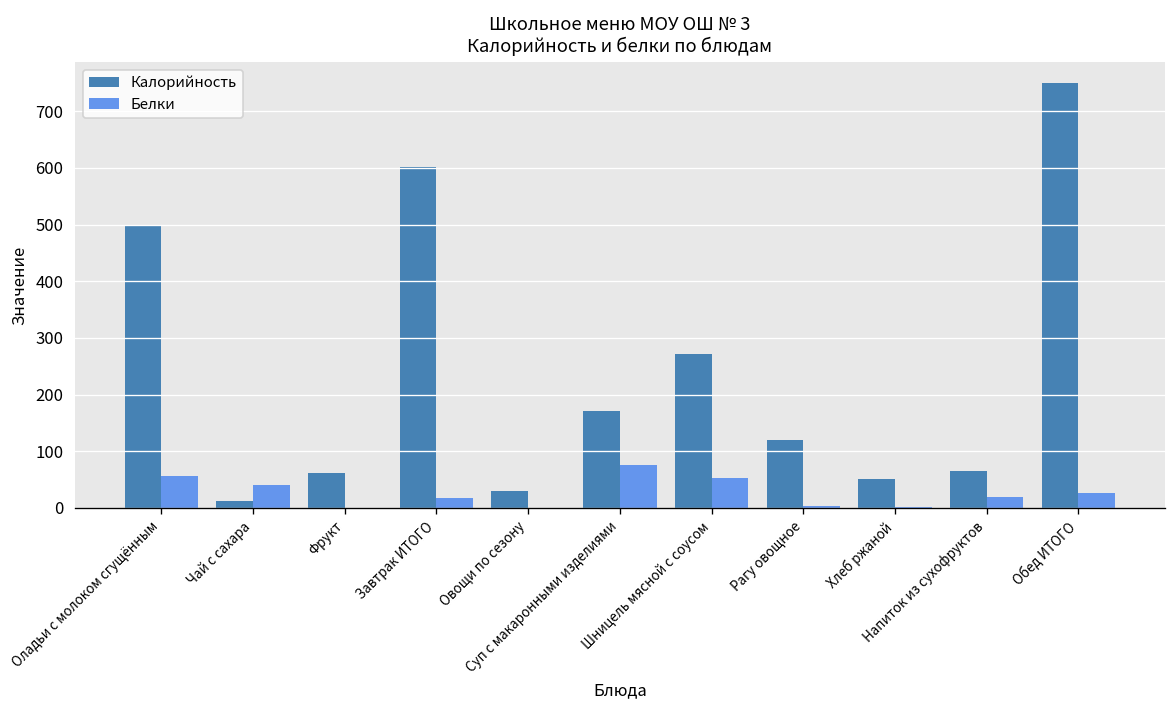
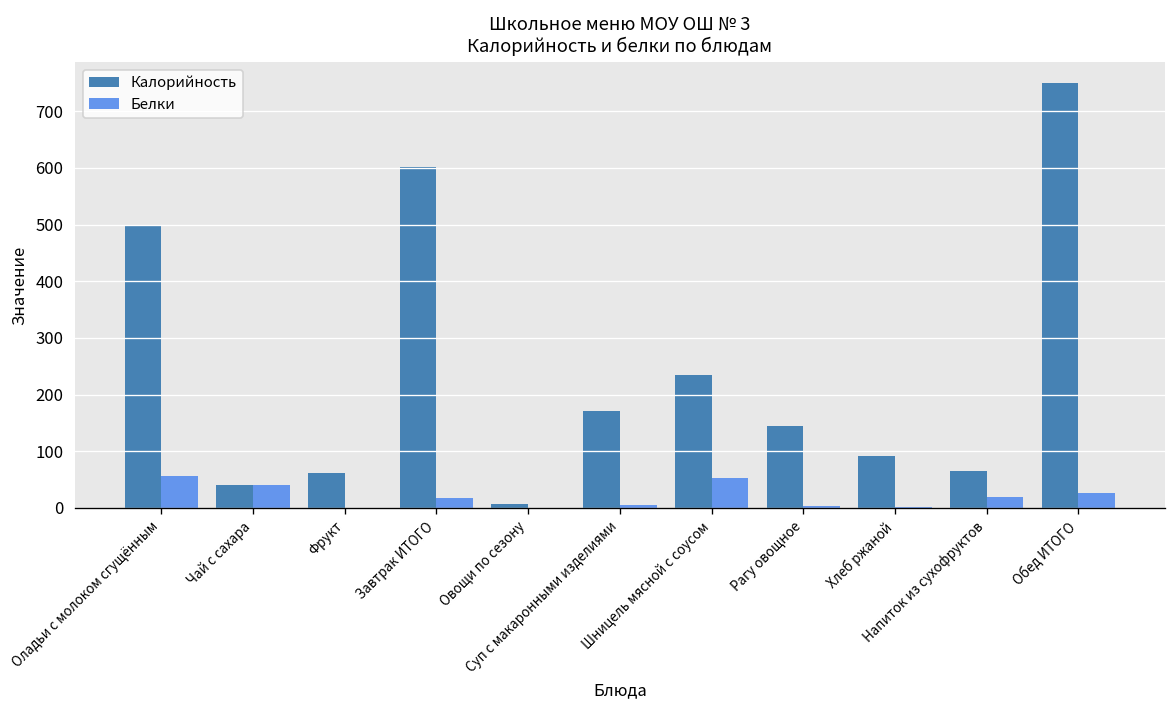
Калорийность, Чай с сахара: 10 -> 40
Калорийность, Овощи по сезону: 30 -> 10
Белки, Суп с макаронными изделиями: 80 -> 0
Калорийность, Шницель мясной с соусом: 270 -> 230
Калорийность, Рагу овощное: 120 -> 150
Калорийность, Хлеб ржаной: 50 -> 90
